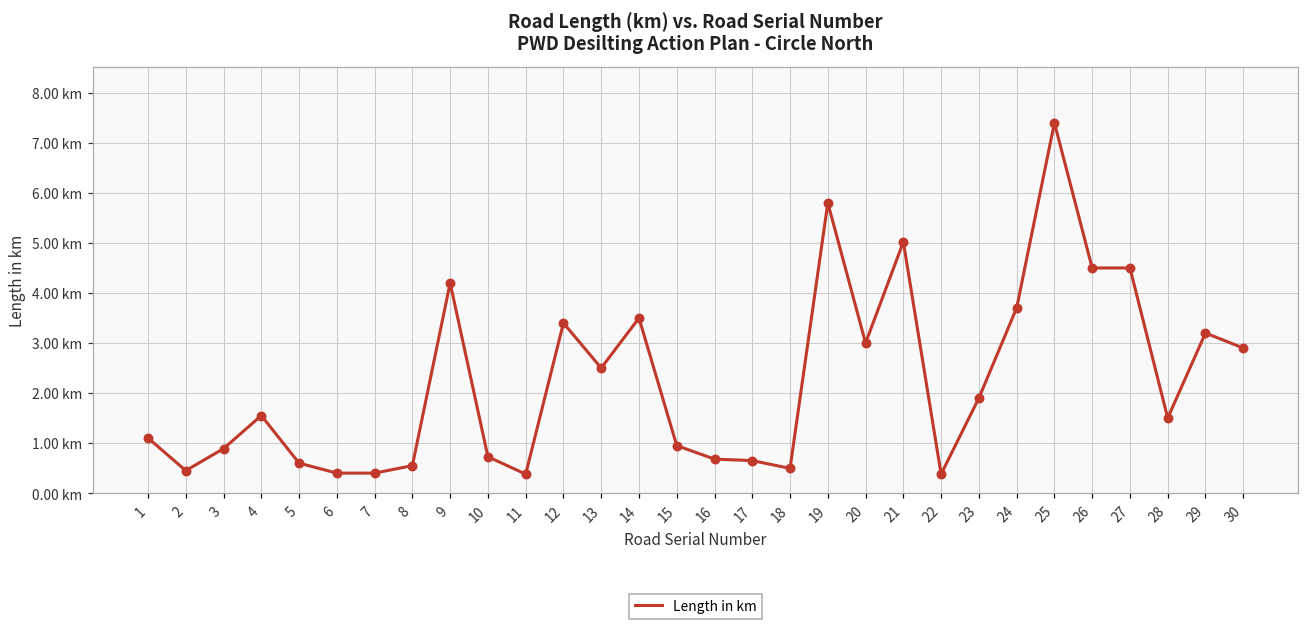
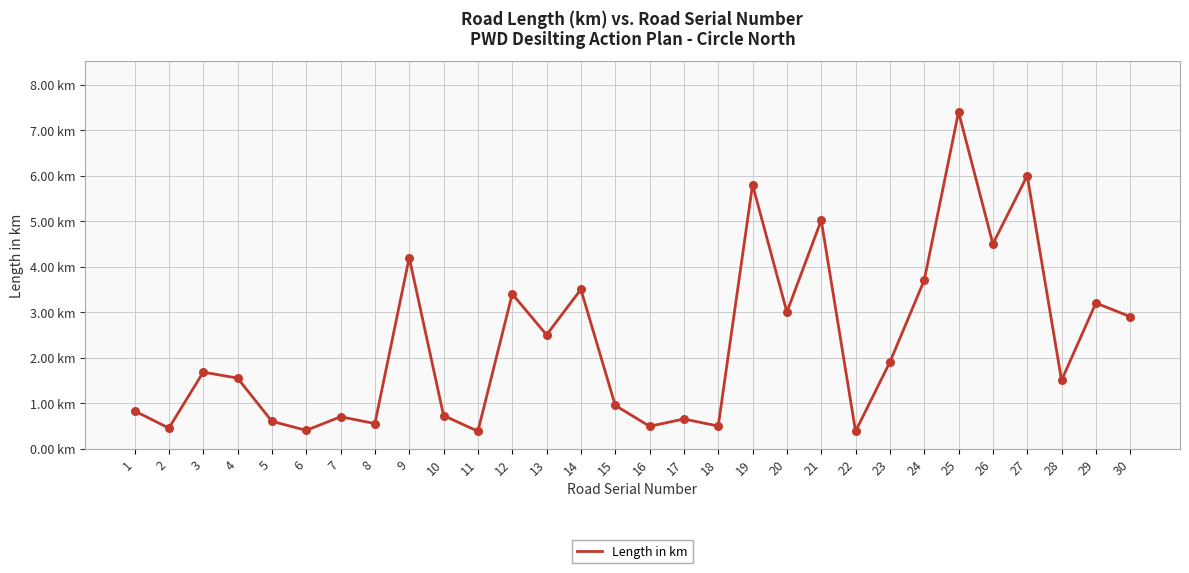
1: 1.1 km -> 0.8 km
3: 0.9 km -> 1.7 km
7: 0.4 km -> 0.7 km
16: 0.7 km -> 0.5 km
27: 4.5 km -> 6.0 km
